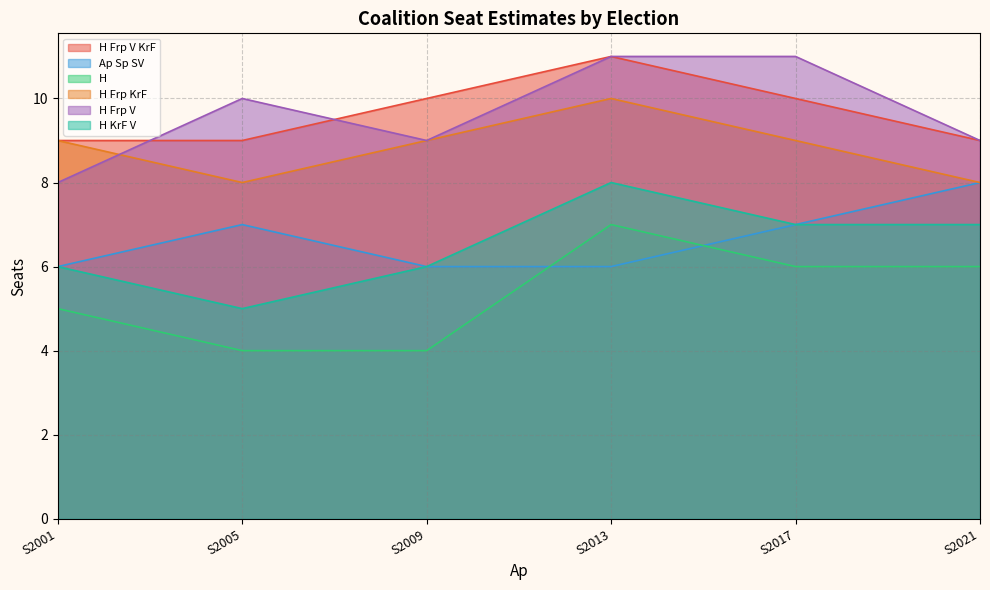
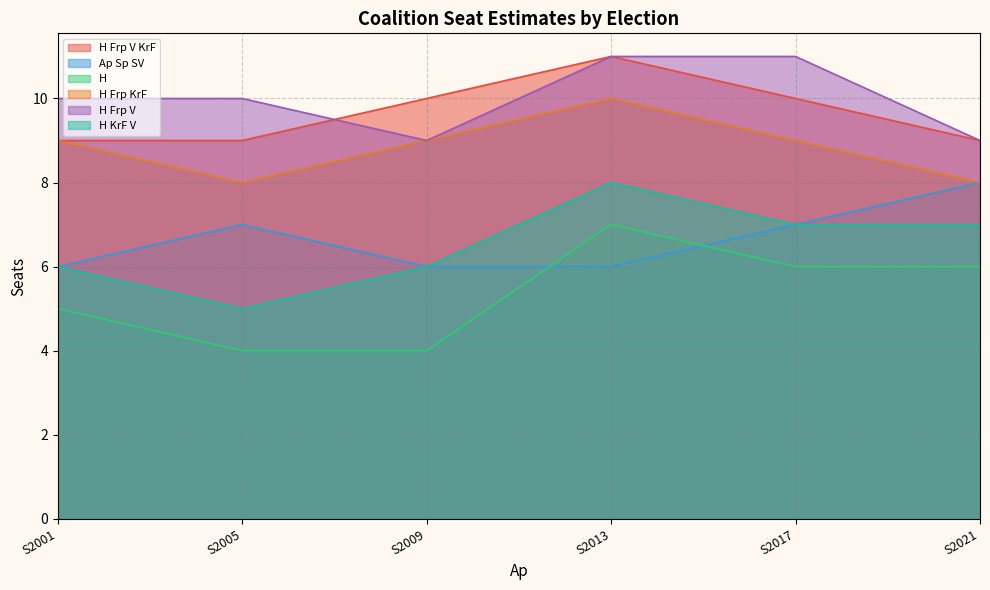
H Frp V, S2001: 8 -> 10
